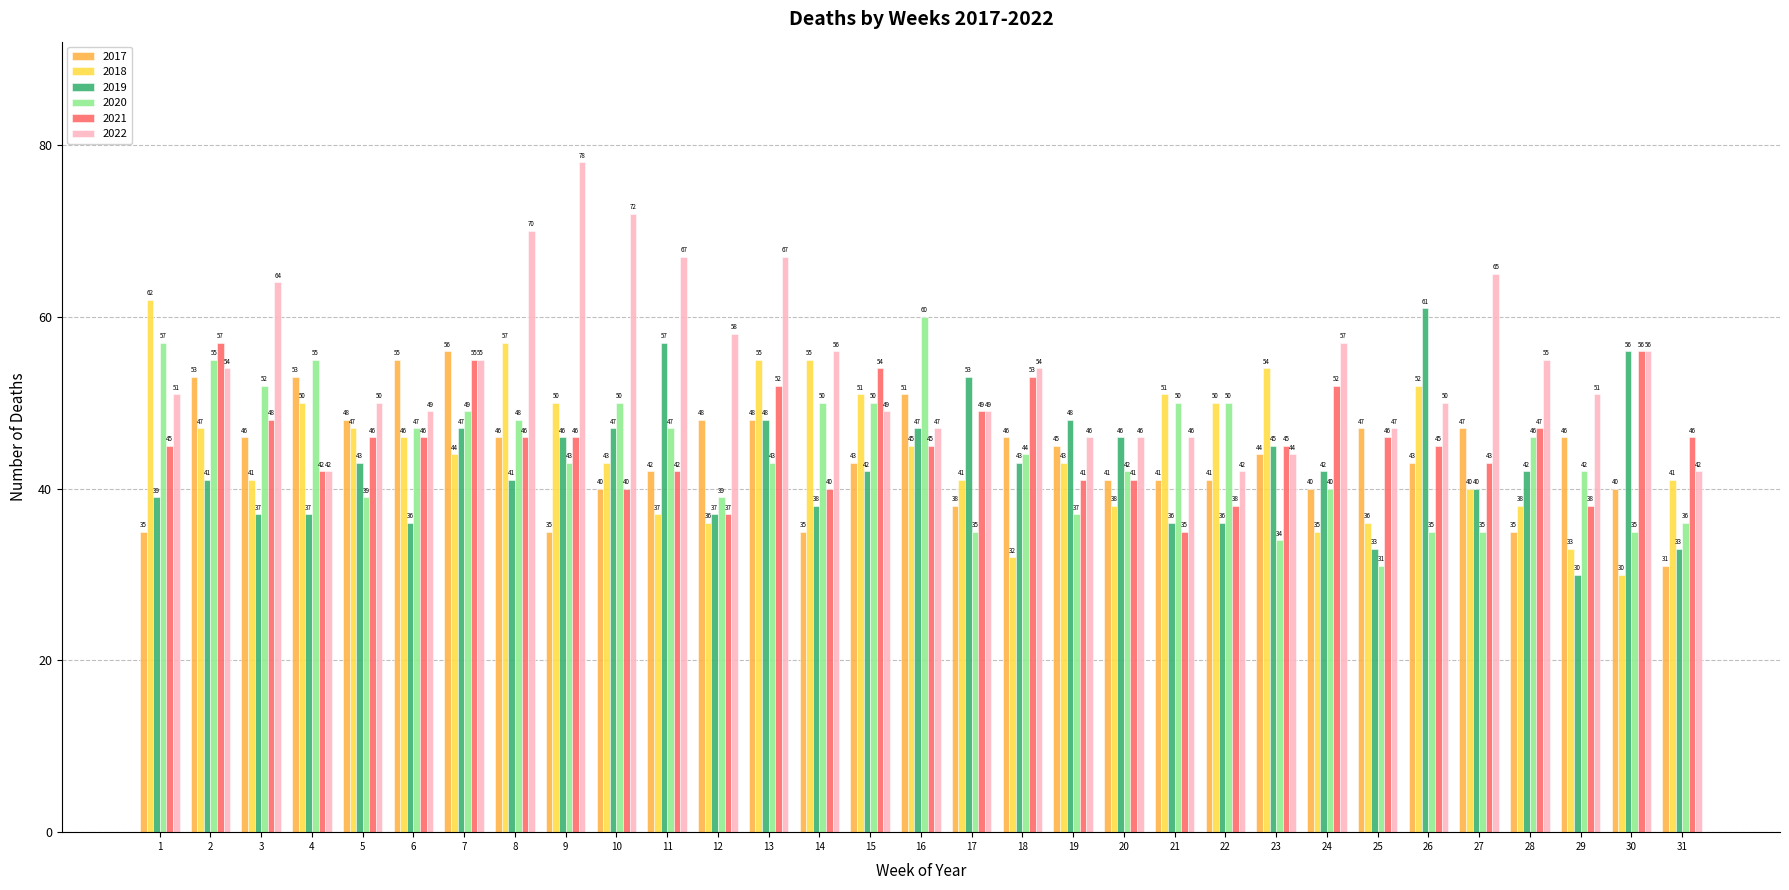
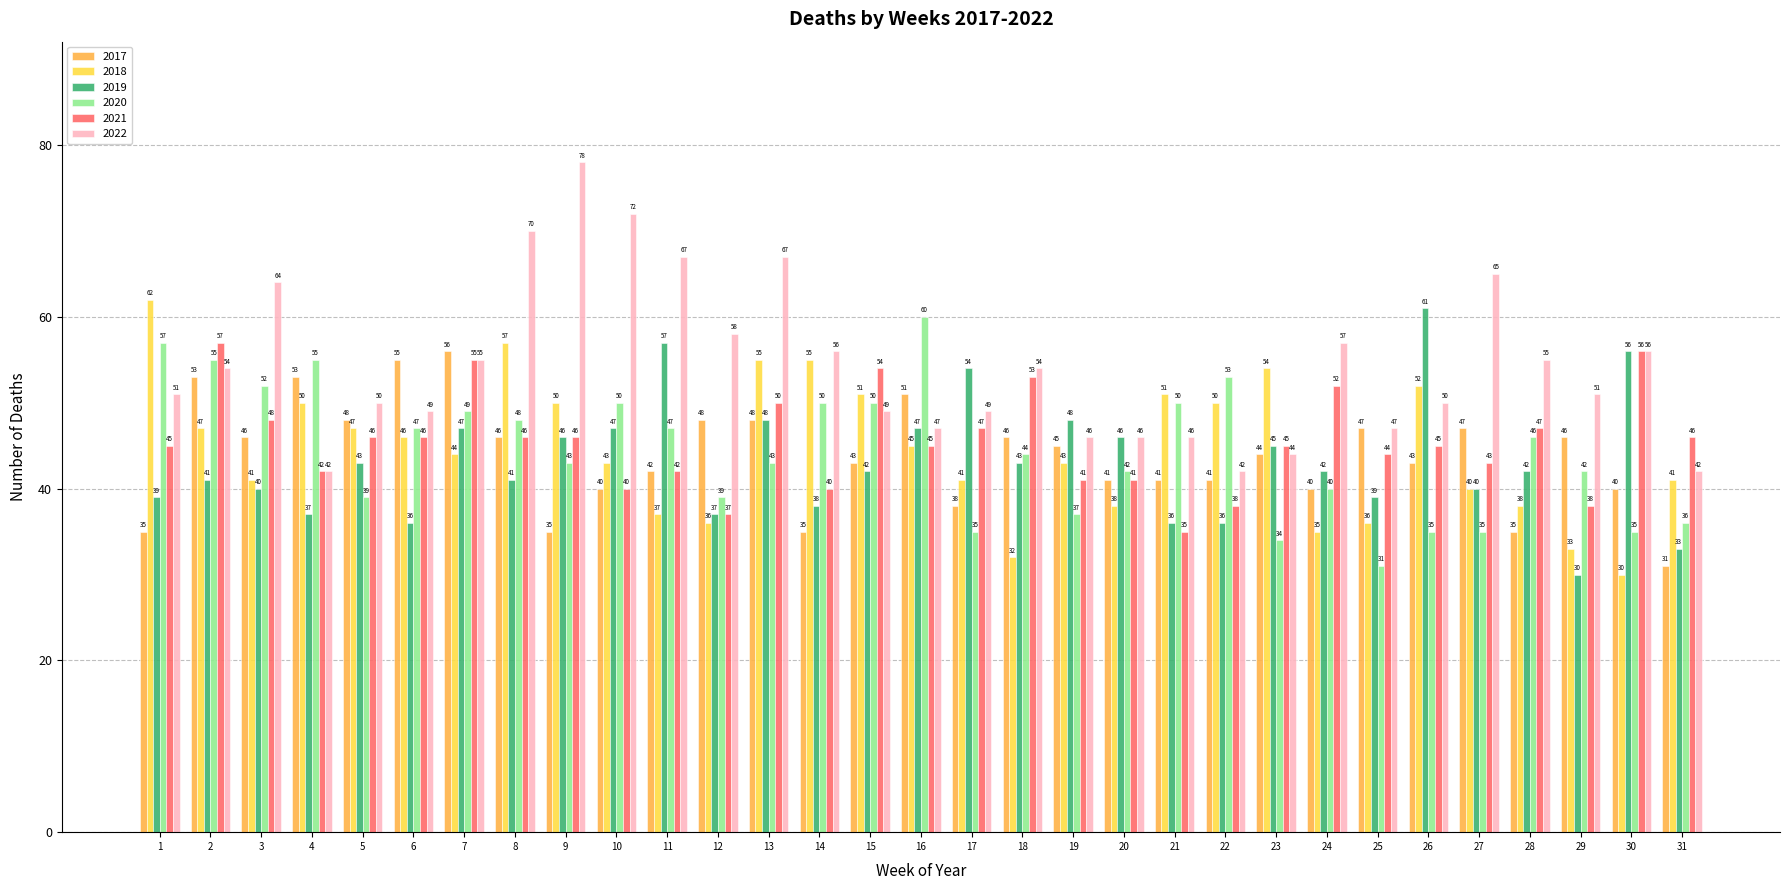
2019, 3: 37 -> 40
2021, 13: 52 -> 50
2019, 17: 53 -> 54
2021, 17: 49 -> 47
2020, 22: 50 -> 53
2019, 25: 33 -> 39
2021, 25: 46 -> 44
